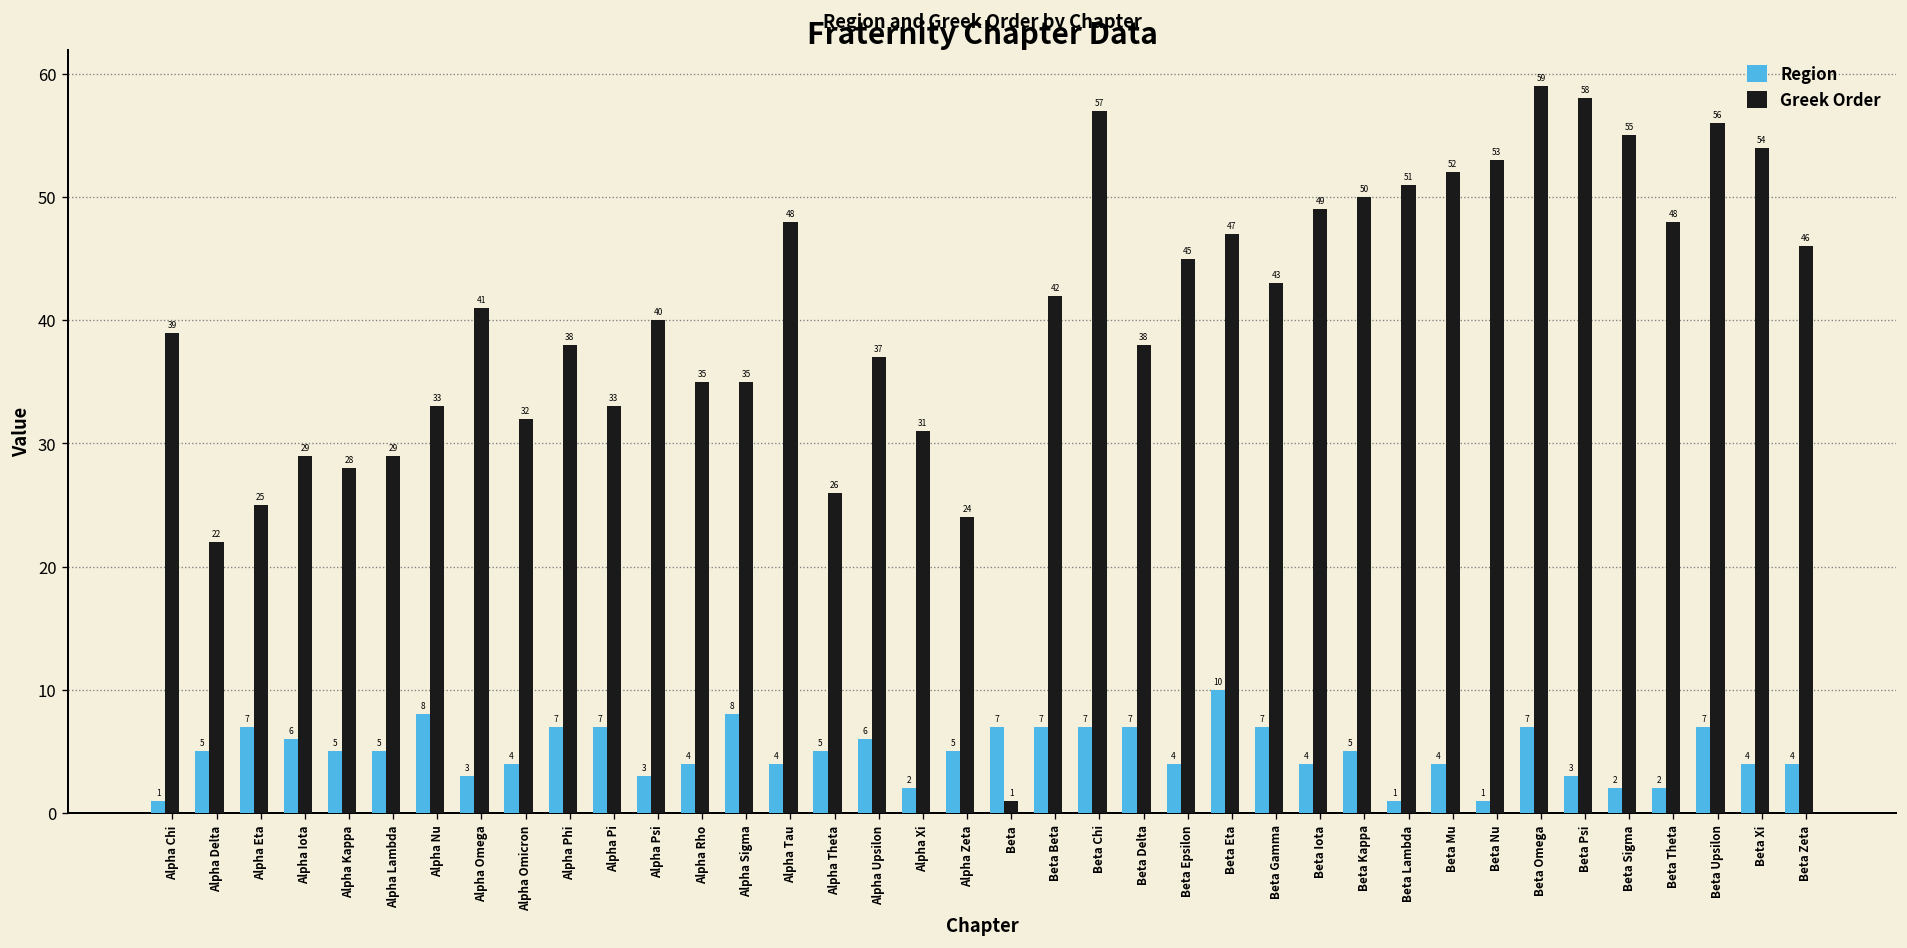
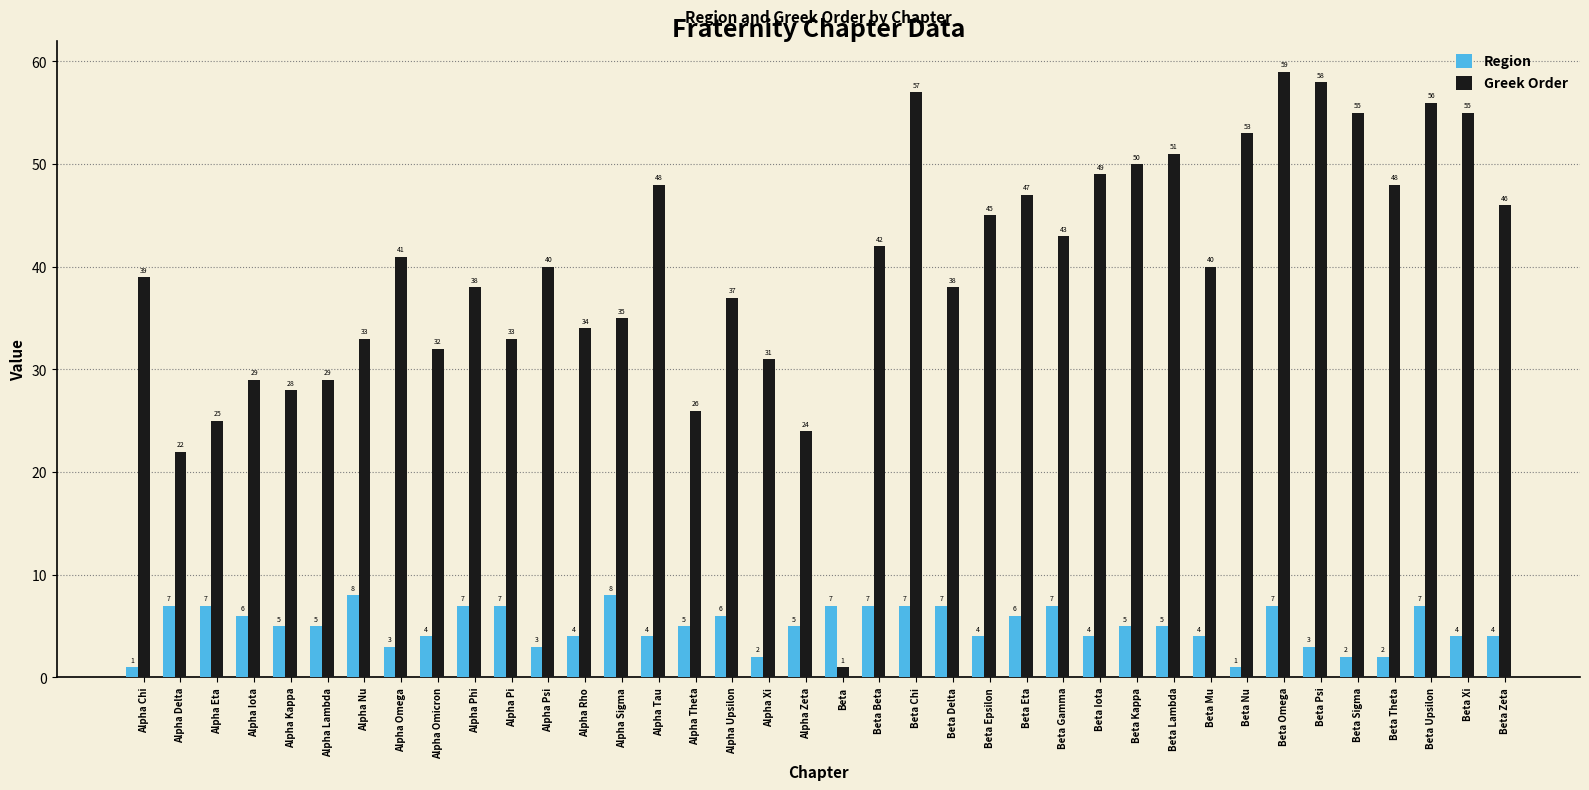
Region, Alpha Delta: 5 -> 7
Greek Order, Alpha Rho: 35 -> 34
Region, Beta Eta: 10 -> 6
Region, Beta Lambda: 1 -> 5
Greek Order, Beta Mu: 52 -> 40
Greek Order, Beta Xi: 54 -> 55
